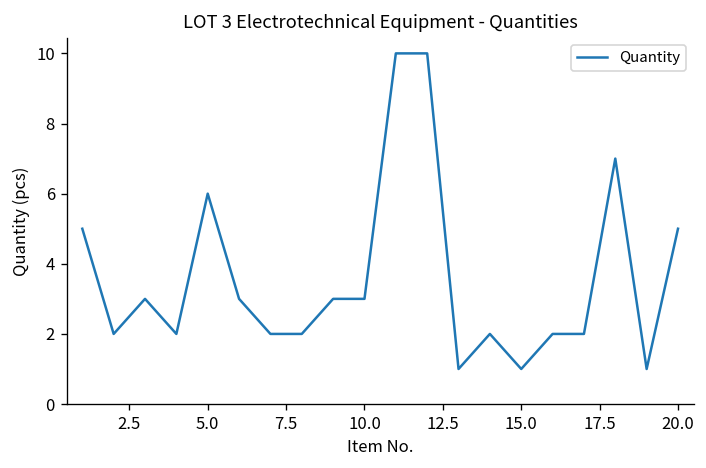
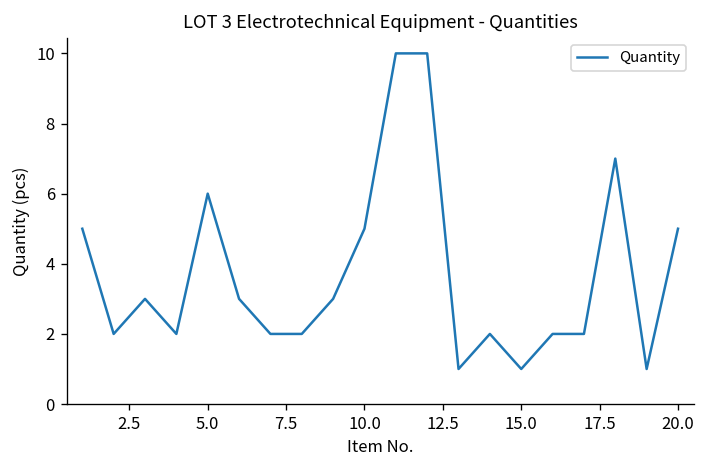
10.0: 3 -> 5
